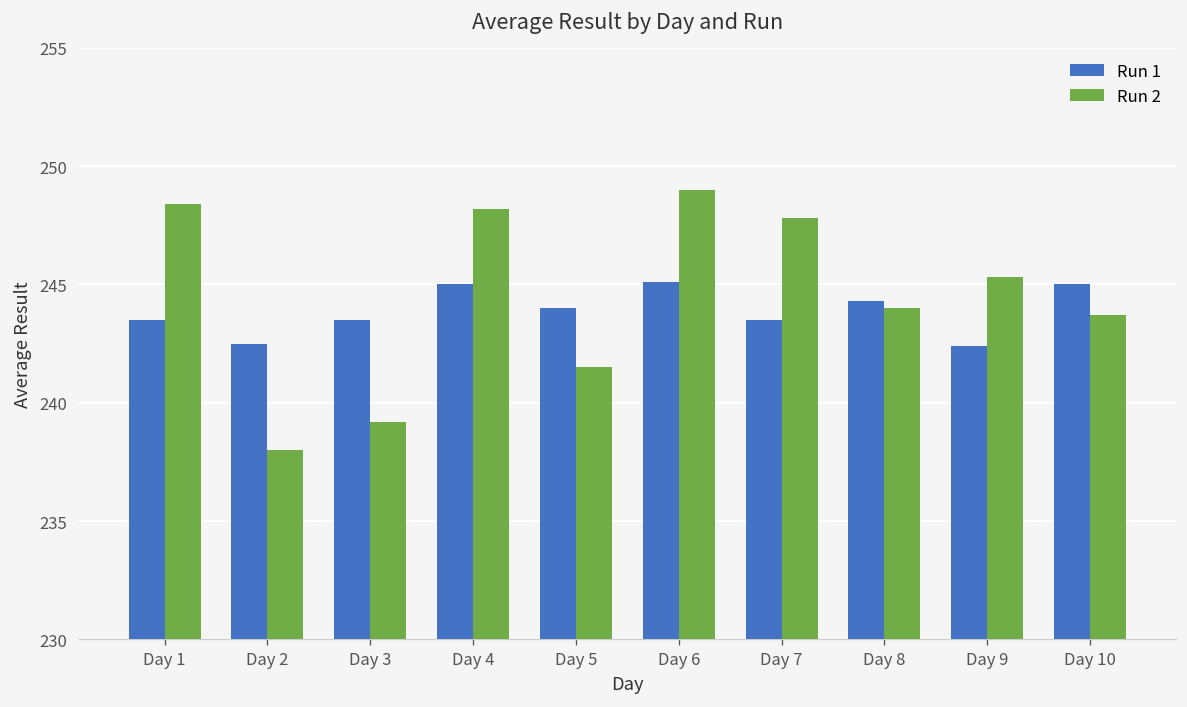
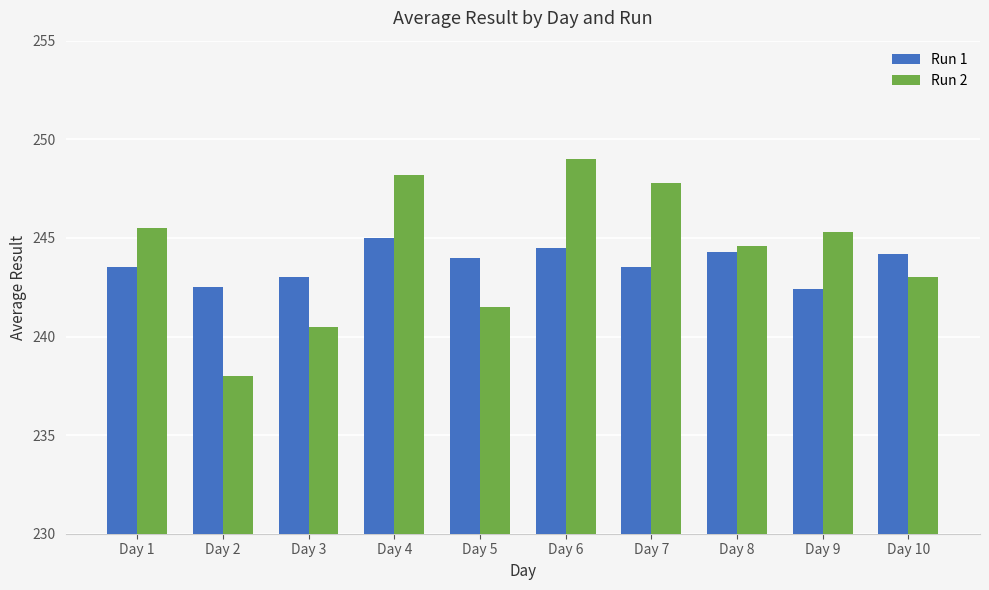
Run 2, Day 1: 248.4 -> 245.5
Run 1, Day 3: 243.5 -> 243.0
Run 2, Day 3: 239.2 -> 240.5
Run 1, Day 6: 245.1 -> 244.5
Run 2, Day 8: 244.0 -> 244.6
Run 1, Day 10: 245.0 -> 244.2
Run 2, Day 10: 243.7 -> 243.0
